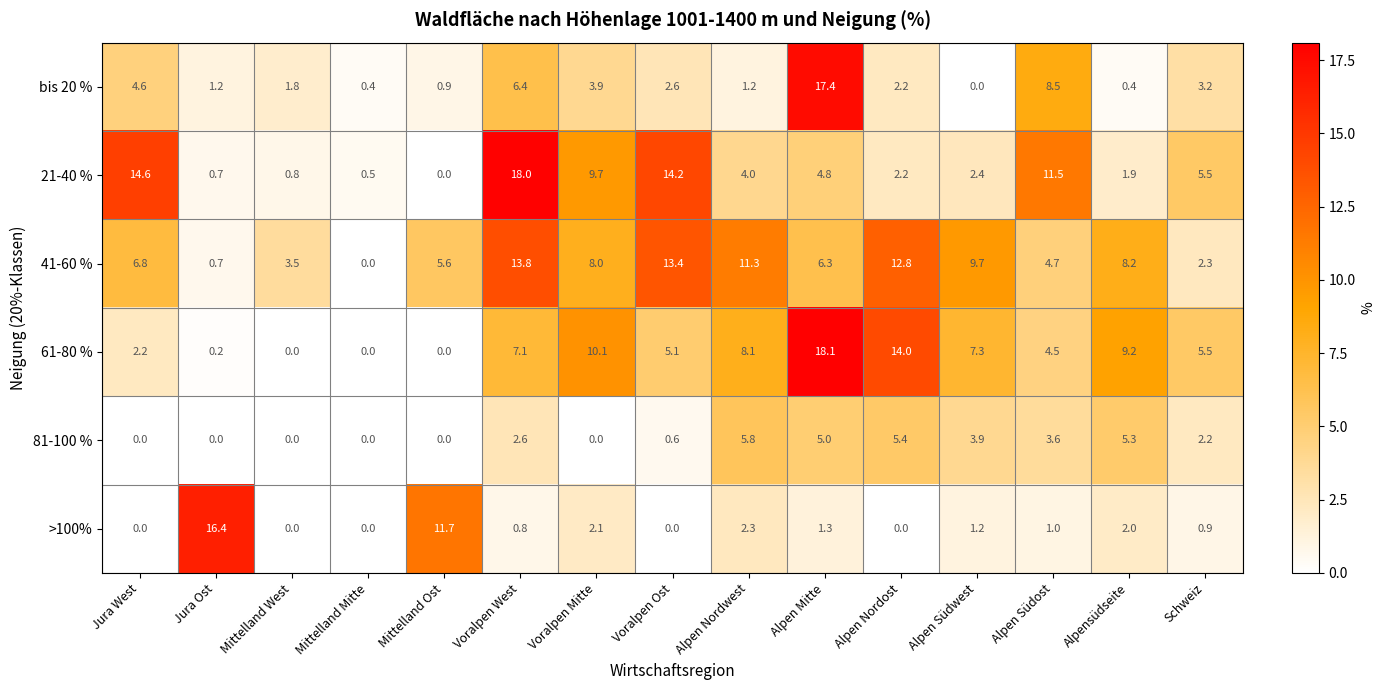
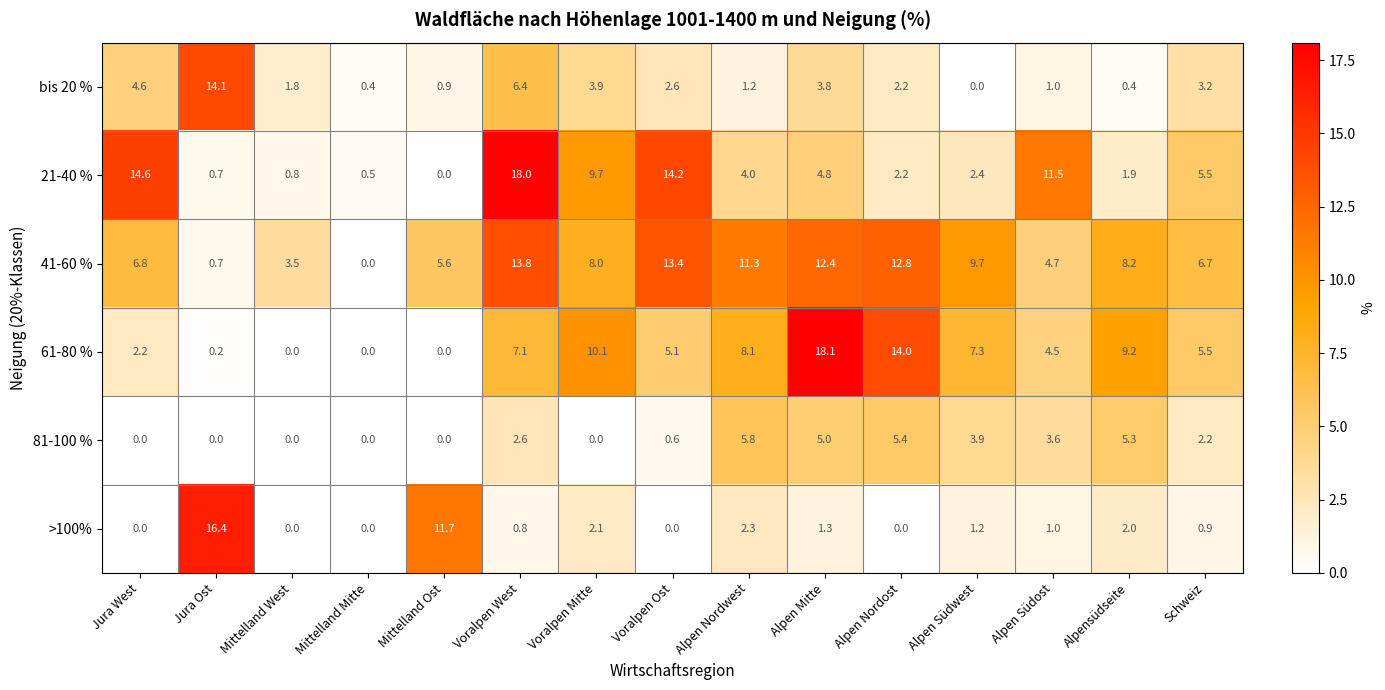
bis 20 %, Jura Ost: 1.2 -> 14.1
bis 20 %, Alpen Mitte: 17.4 -> 3.8
bis 20 %, Alpen Südost: 8.5 -> 1.0
41-60 %, Alpen Mitte: 6.3 -> 12.4
41-60 %, Schweiz: 2.3 -> 6.7
